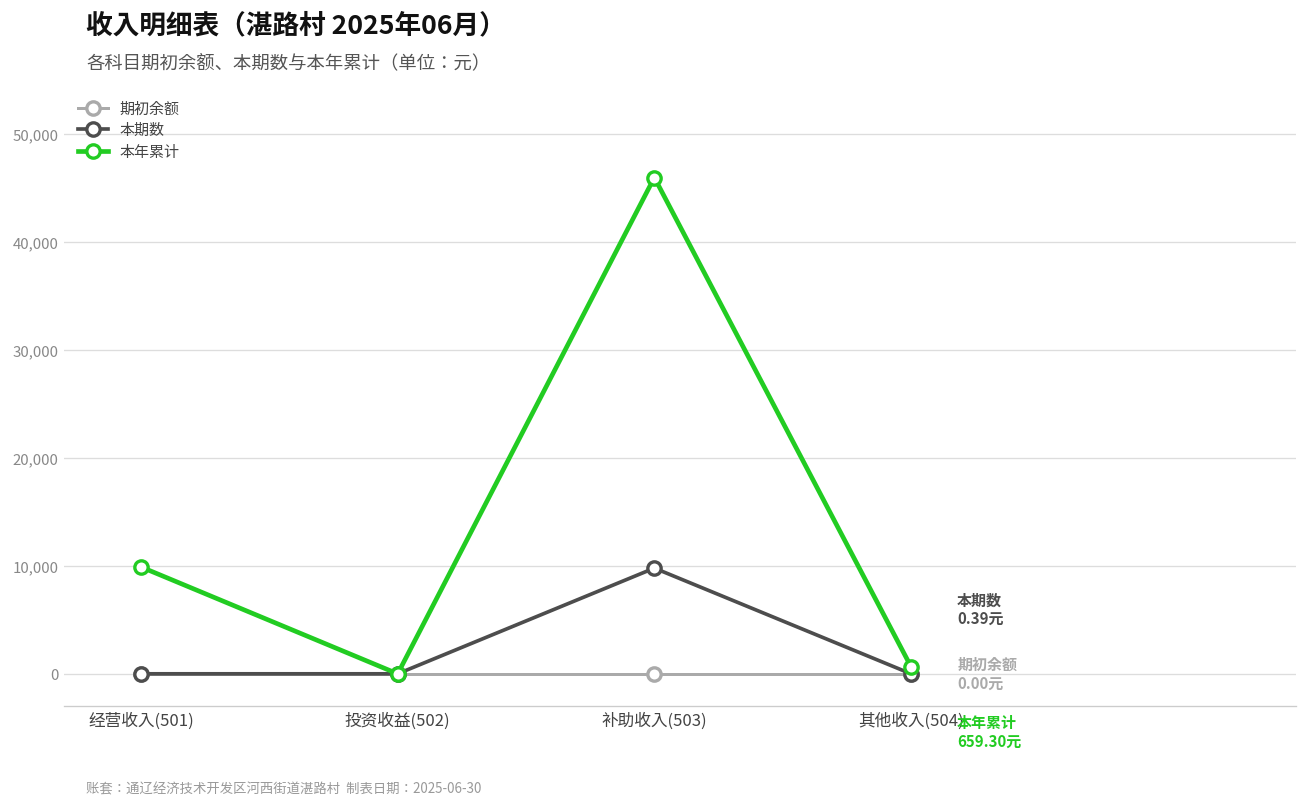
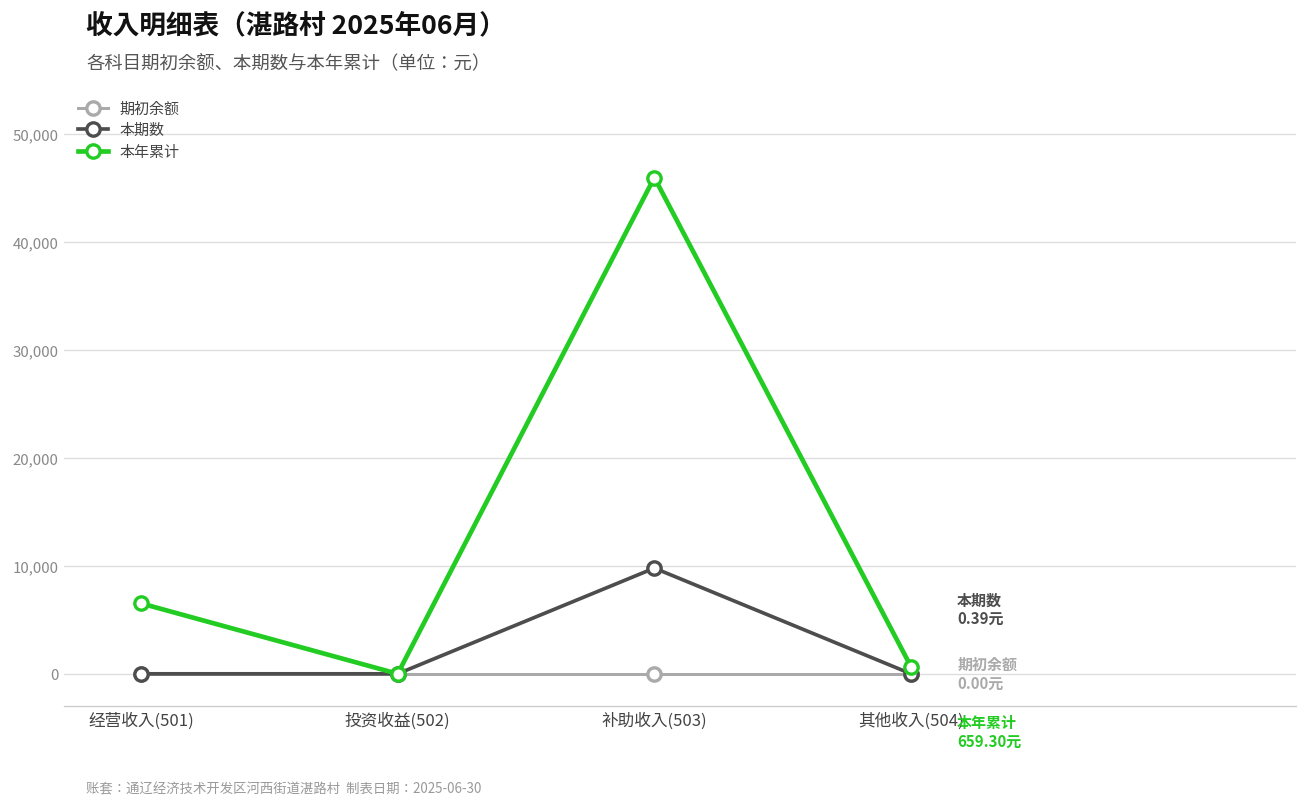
本年累计, 经营收入(501): 10,000 -> 7,000
